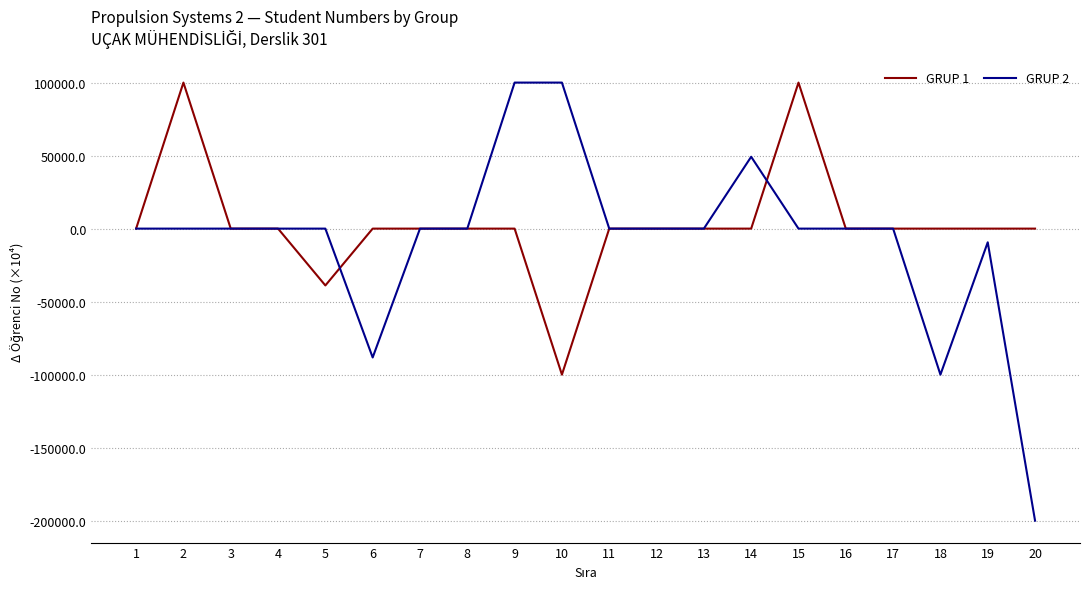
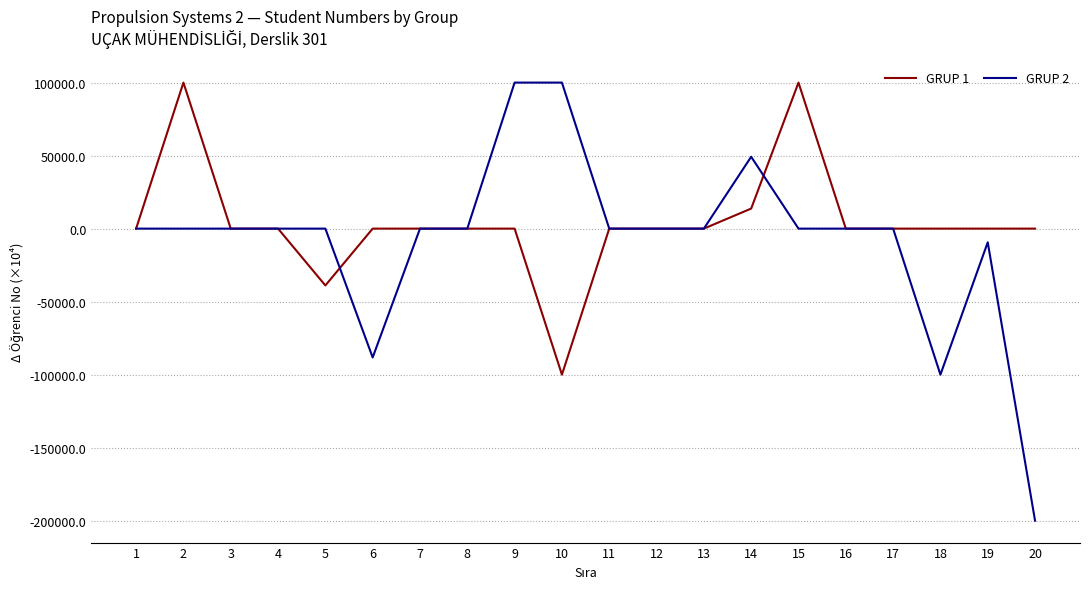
GRUP 1, 14: 0 -> 14000
